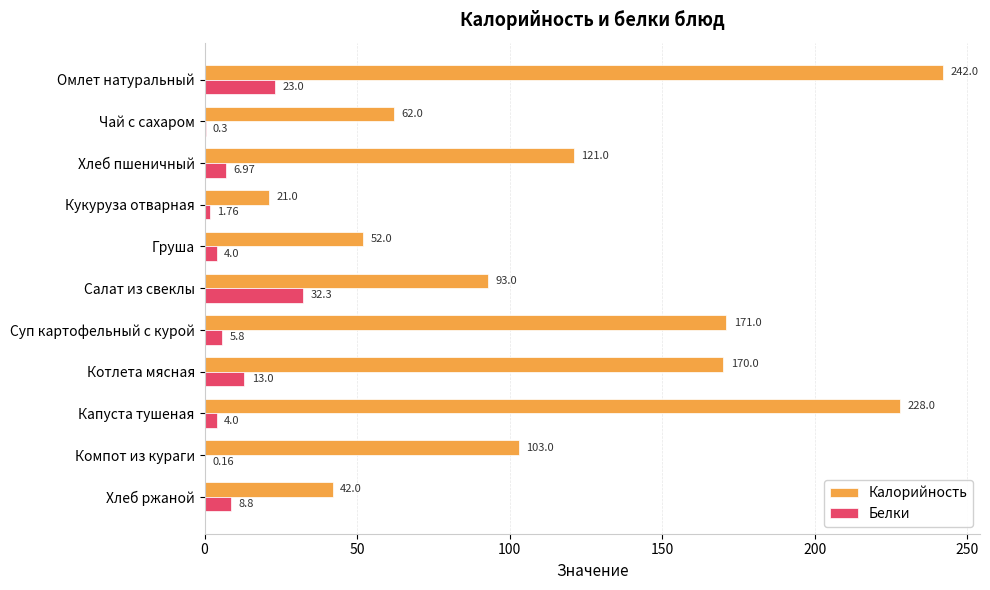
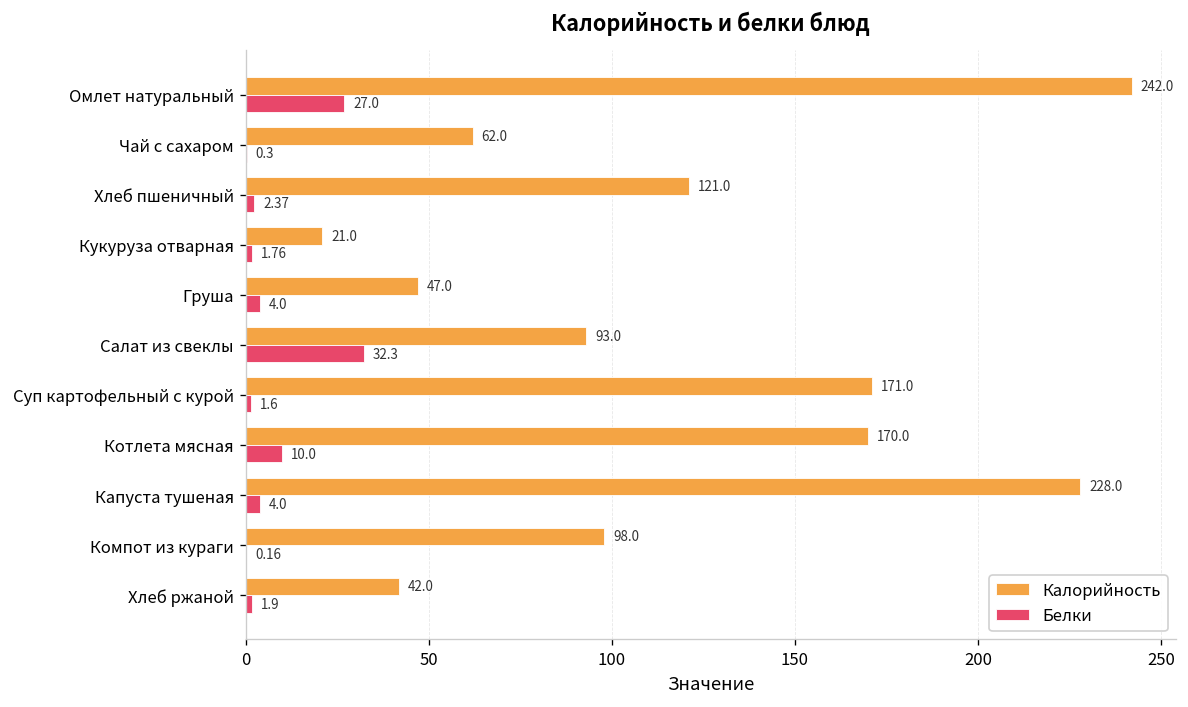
Белки, Омлет натуральный: 23.0 -> 27.0
Белки, Хлеб пшеничный: 6.97 -> 2.37
Калорийность, Груша: 52.0 -> 47.0
Белки, Суп картофельный с курой: 5.8 -> 1.6
Белки, Котлета мясная: 13.0 -> 10.0
Калорийность, Компот из кураги: 103.0 -> 98.0
Белки, Хлеб ржаной: 8.8 -> 1.9
